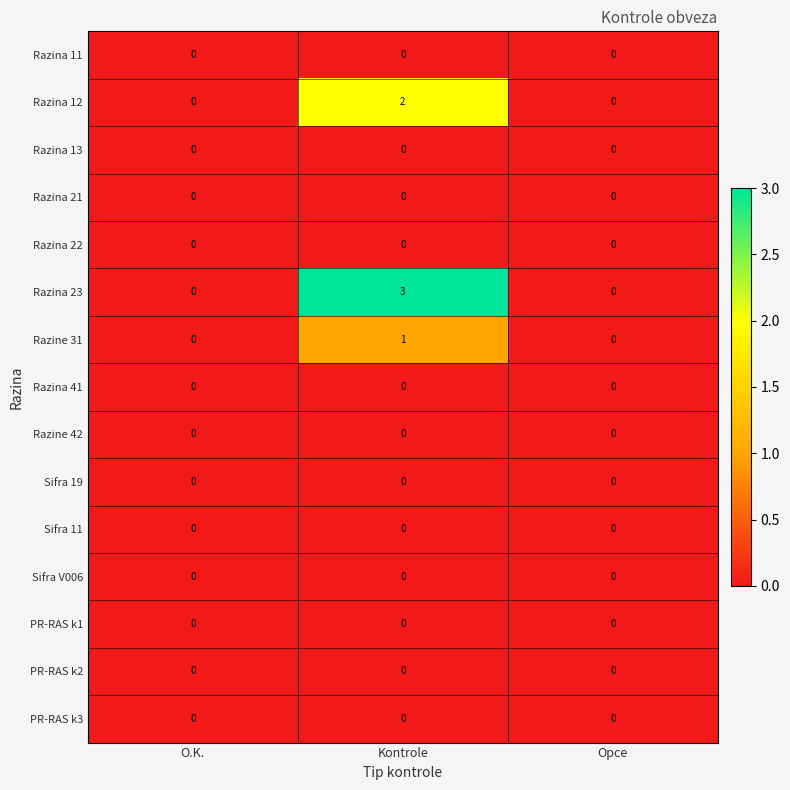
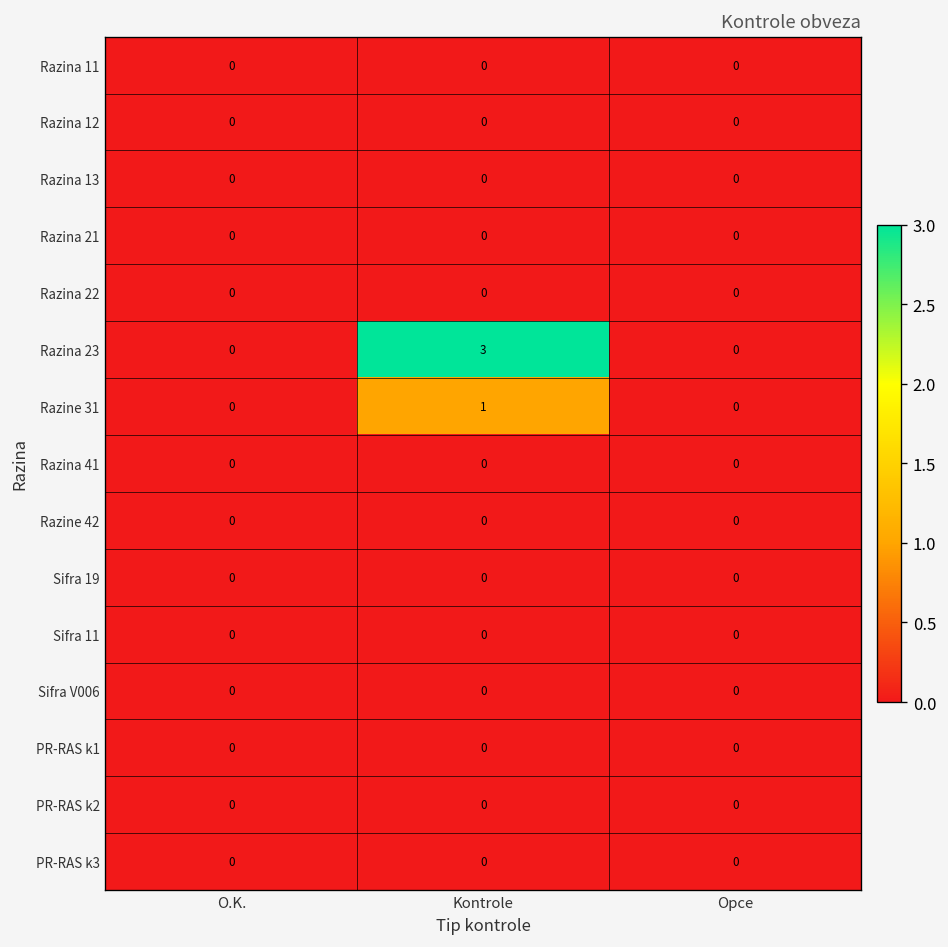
Razina 12, Kontrole: 2 -> 0
